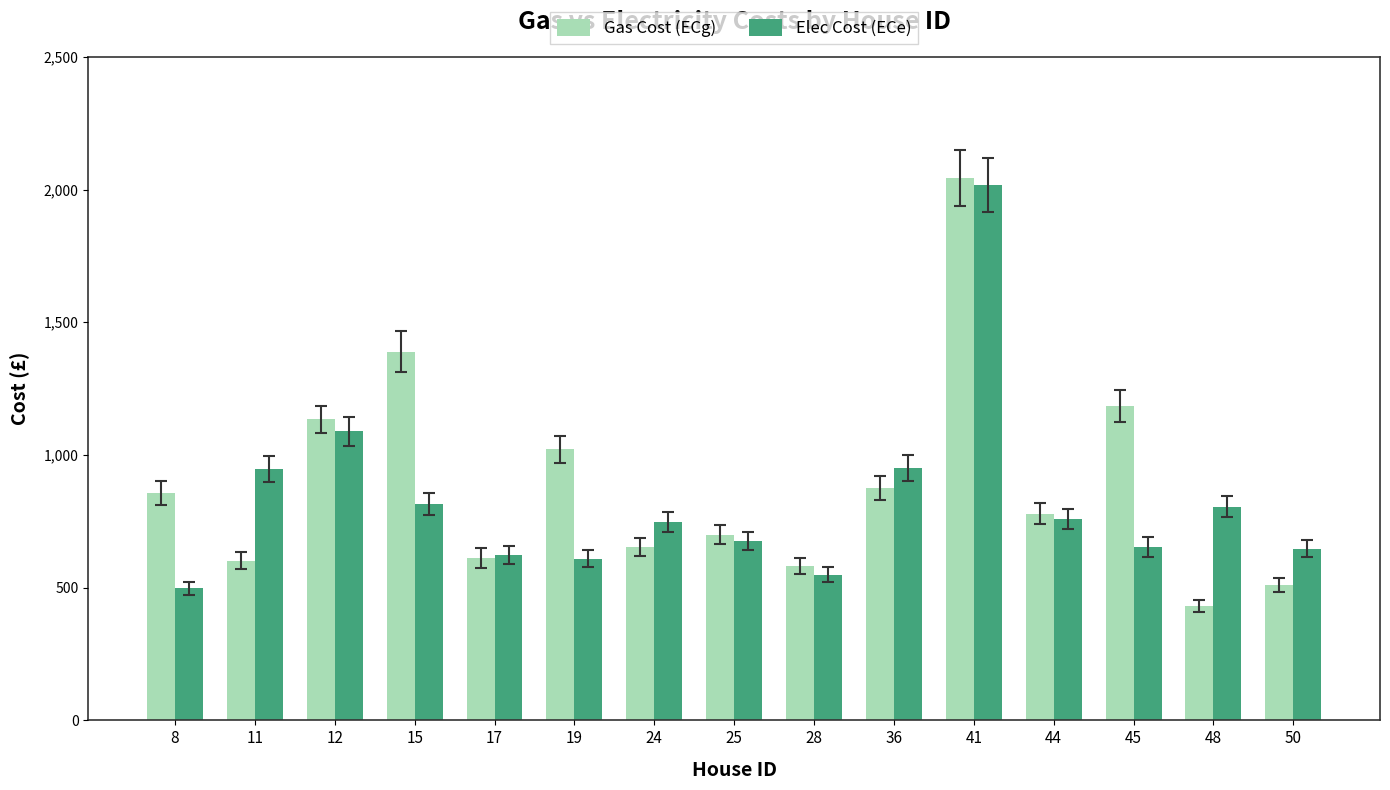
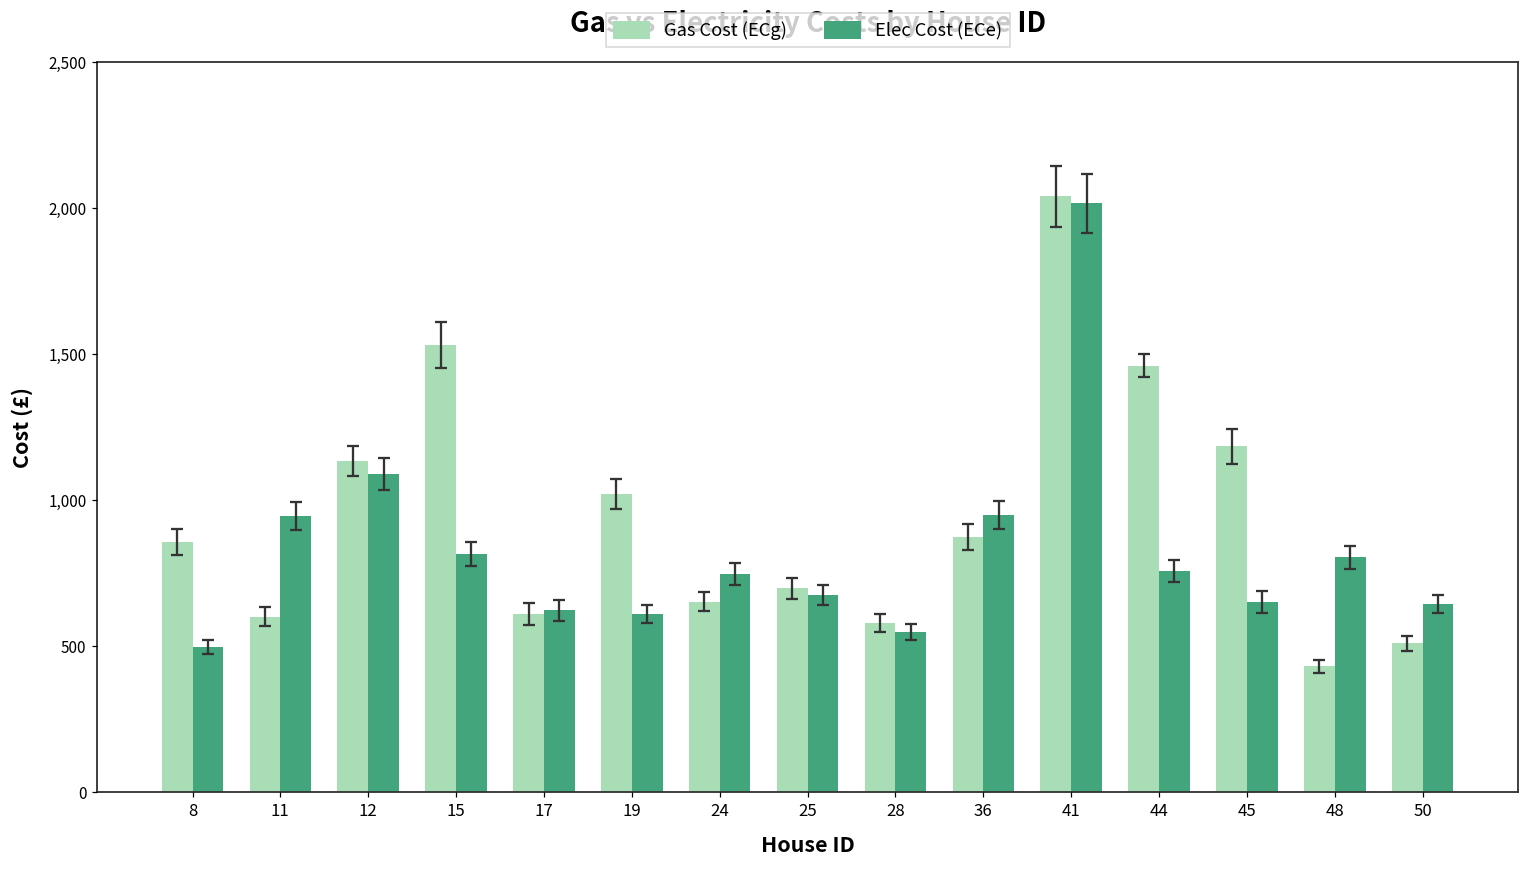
Gas Cost (ECg), 15: 1,390 -> 1,530
Gas Cost (ECg), 44: 780 -> 1,460
